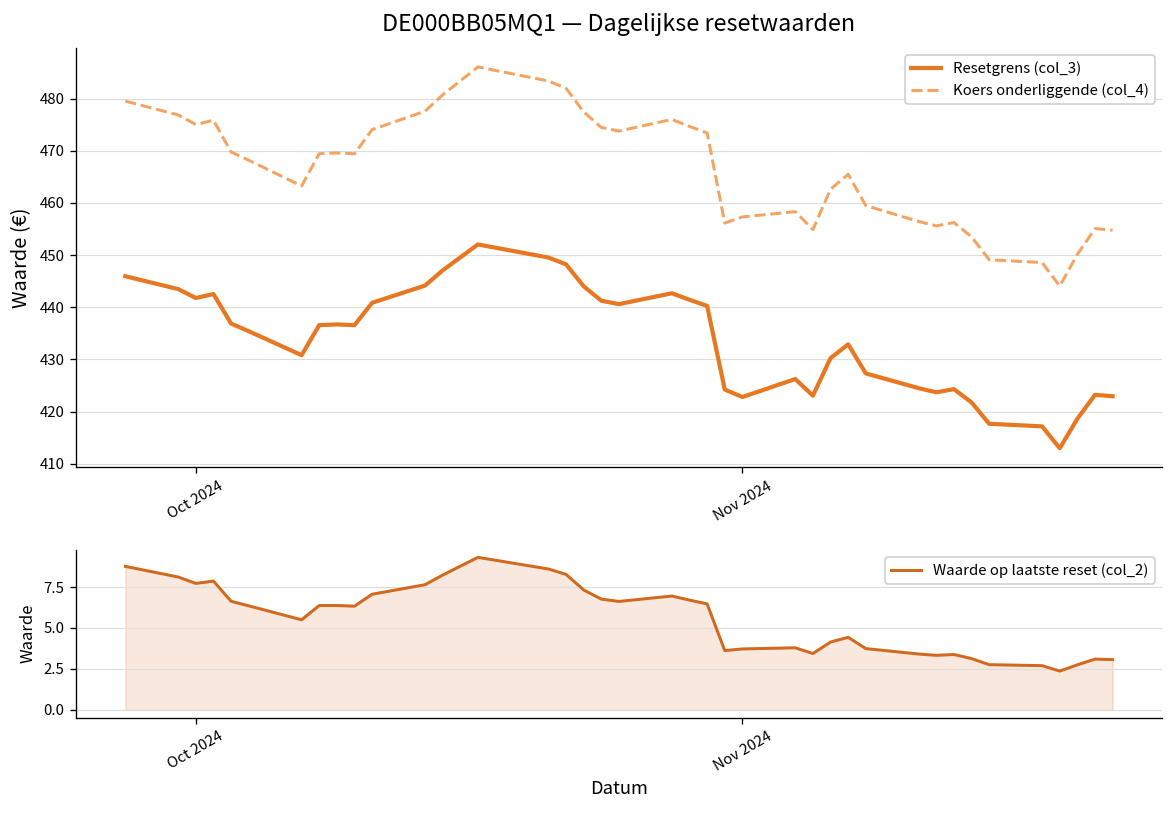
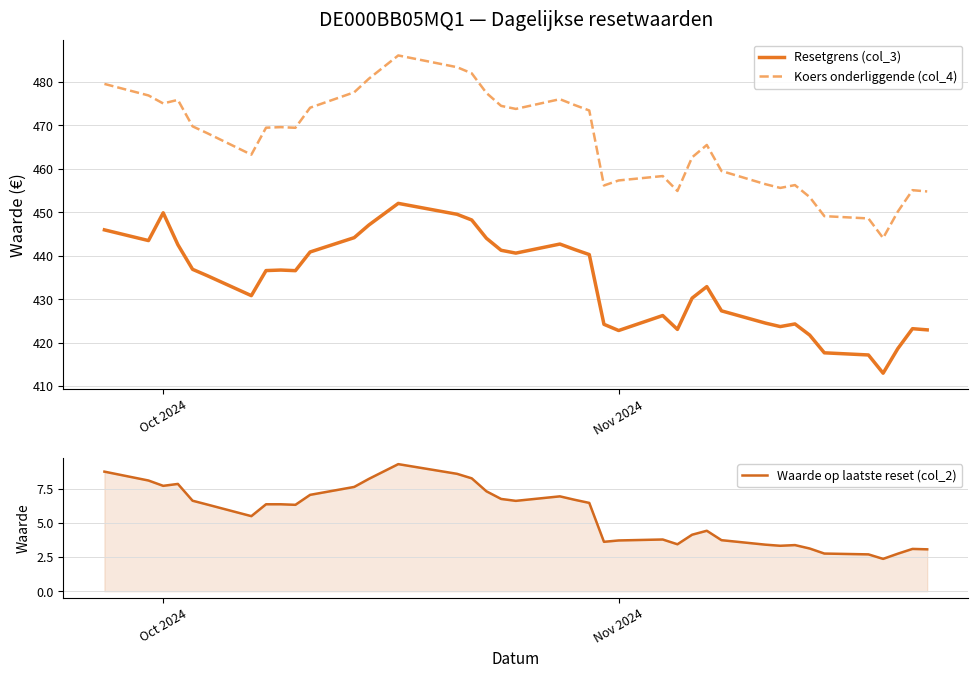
DE000BB05MQ1 — Dagelijkse resetwaarden, Resetgrens (col_3), Oct 2024: 442 -> 450
